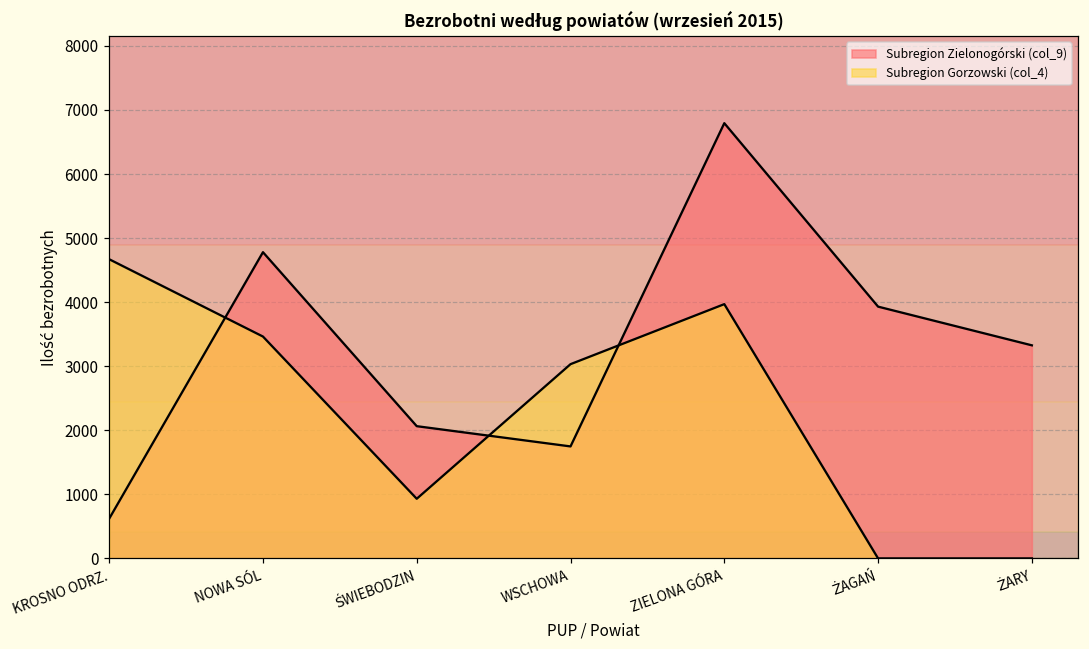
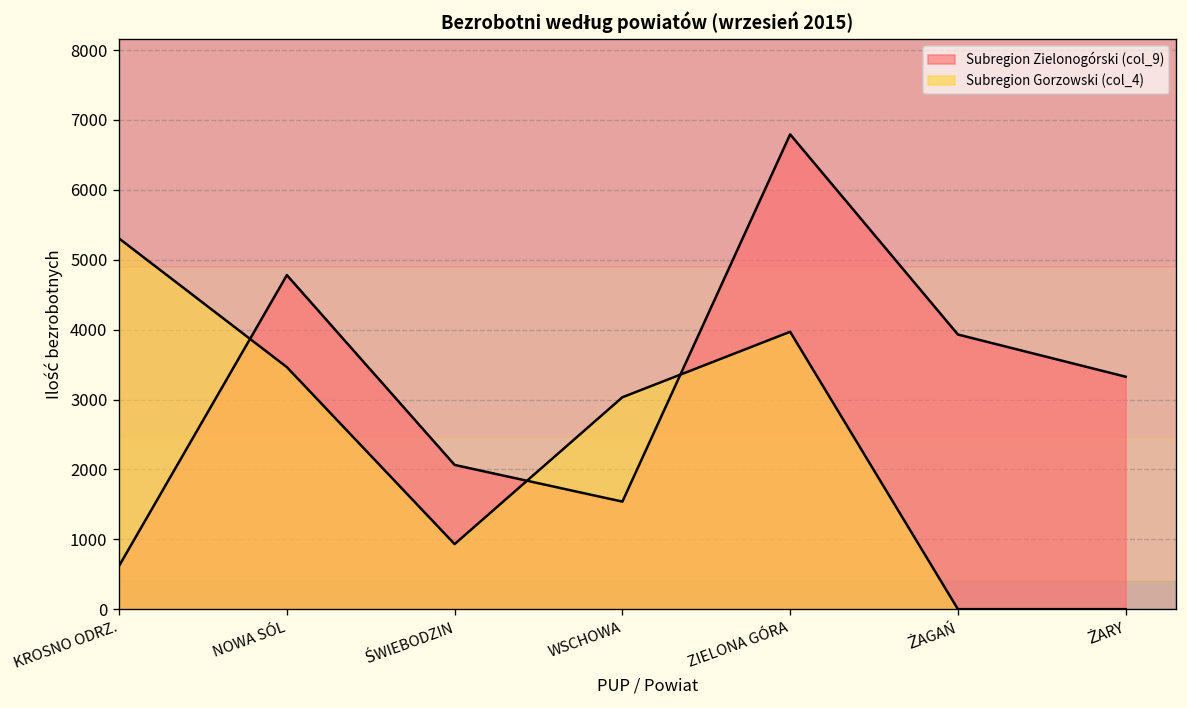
Subregion Gorzowski (col_4), KROSNO ODRZ.: 4700 -> 5300
Subregion Zielonogórski (col_9), WSCHOWA: 1700 -> 1500
